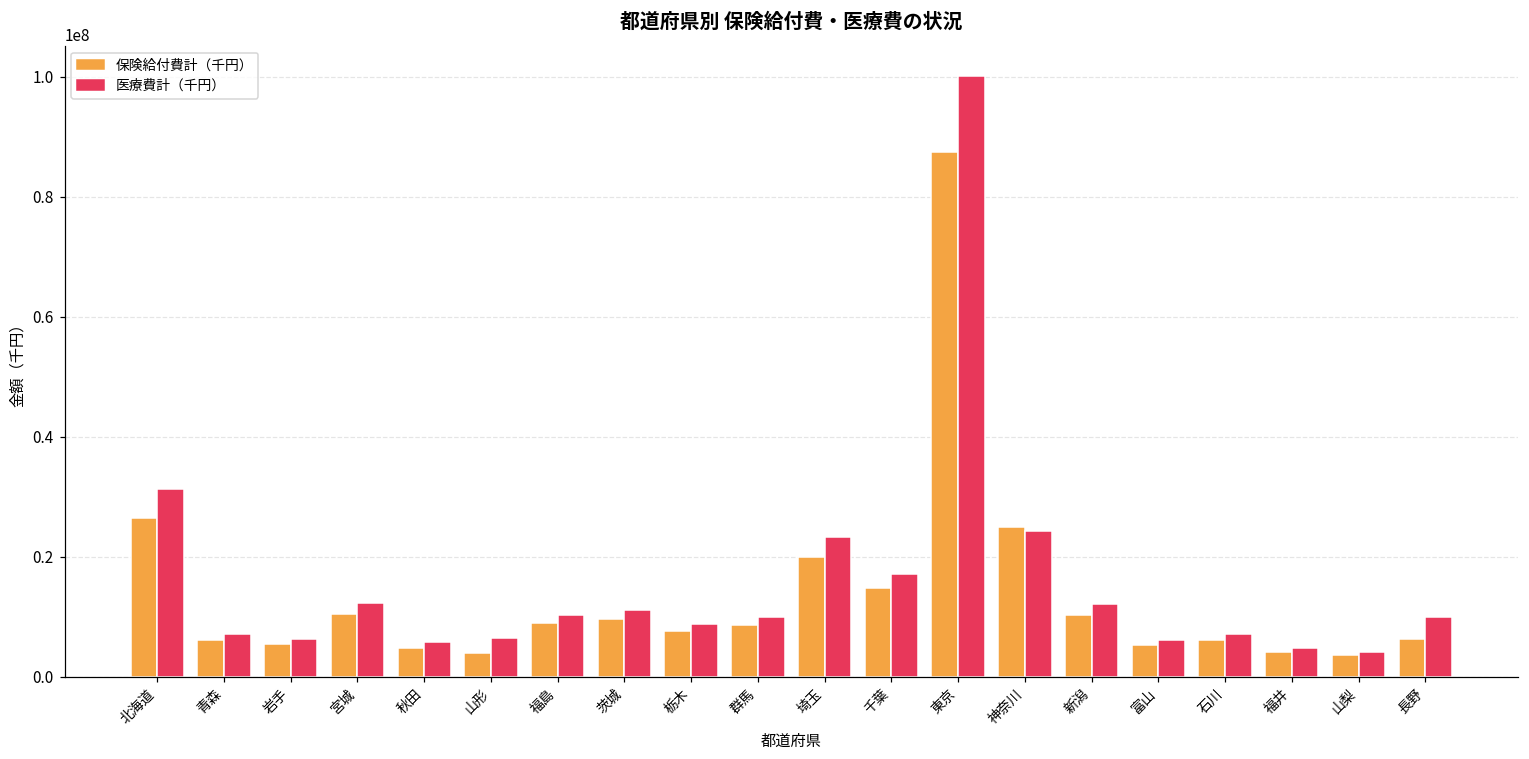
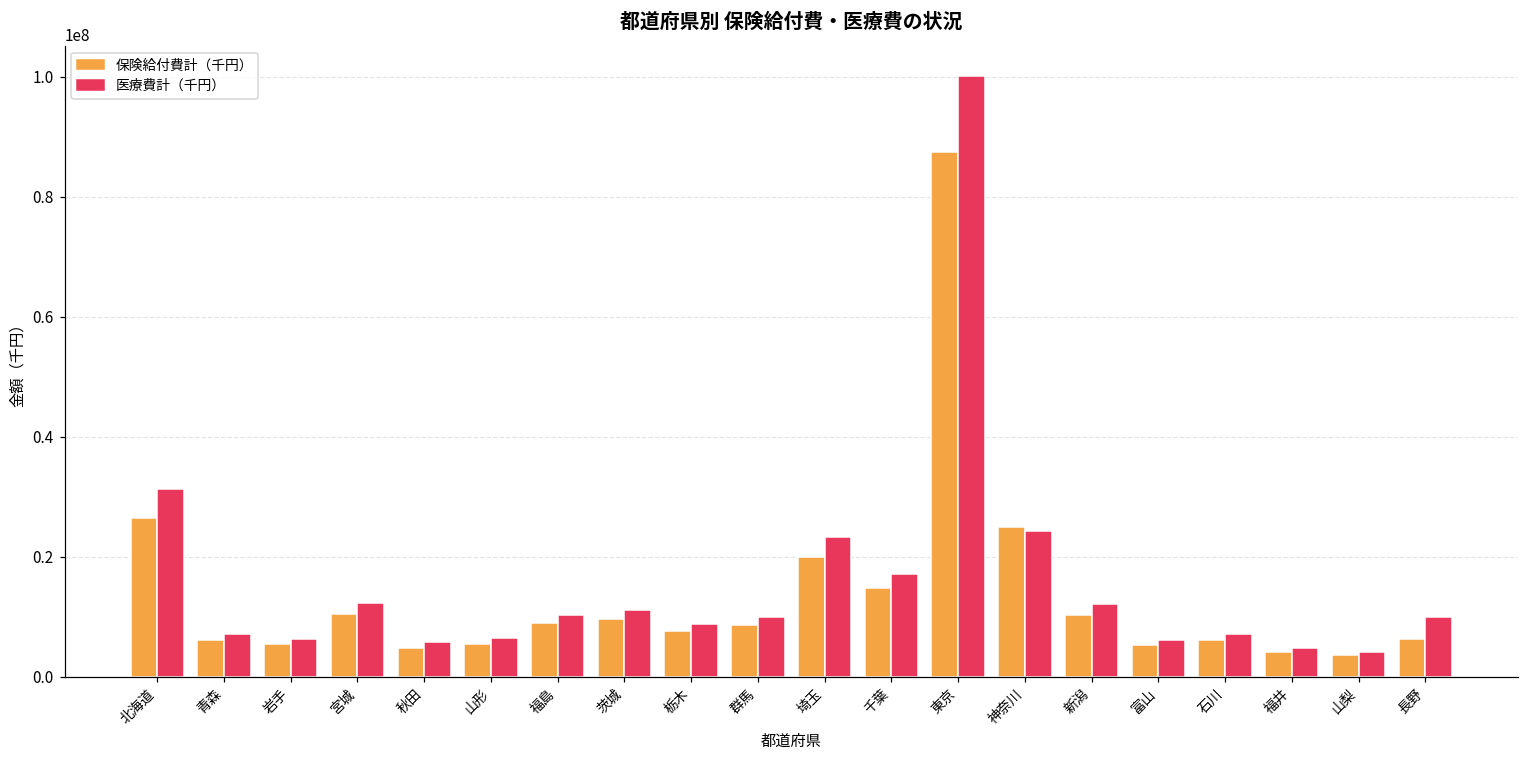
保険給付費計（千円）, 山形: 4000000 -> 5000000
